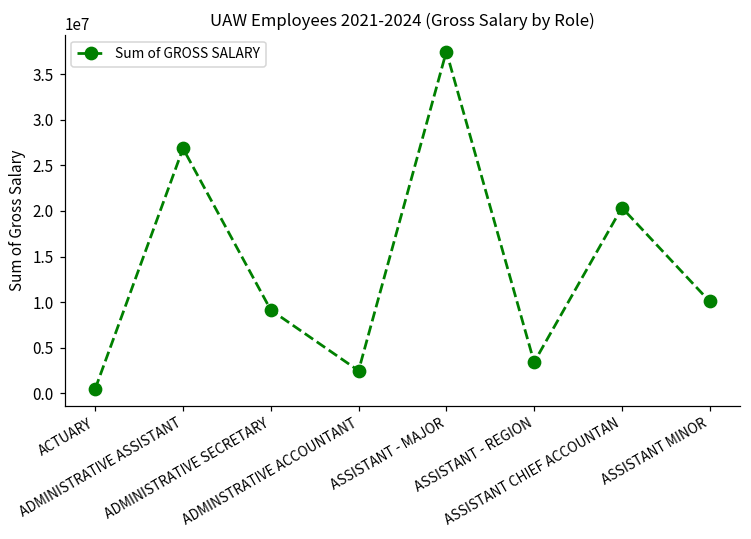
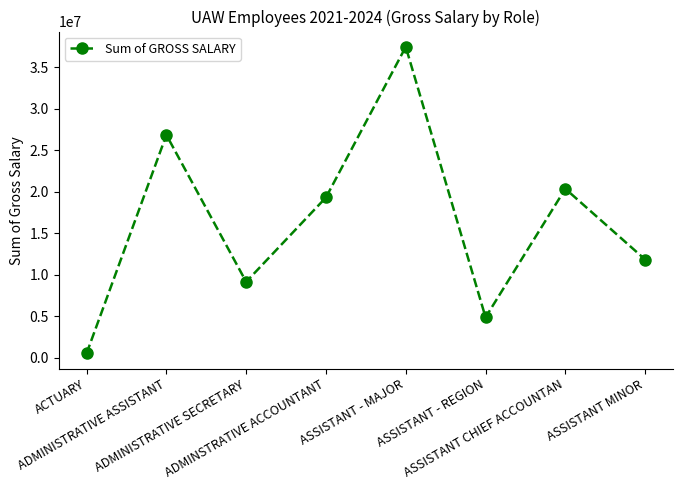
ADMINSTRATIVE ACCOUNTANT: 2000000 -> 19000000
ASSISTANT - REGION: 3000000 -> 5000000
ASSISTANT MINOR: 10000000 -> 12000000
